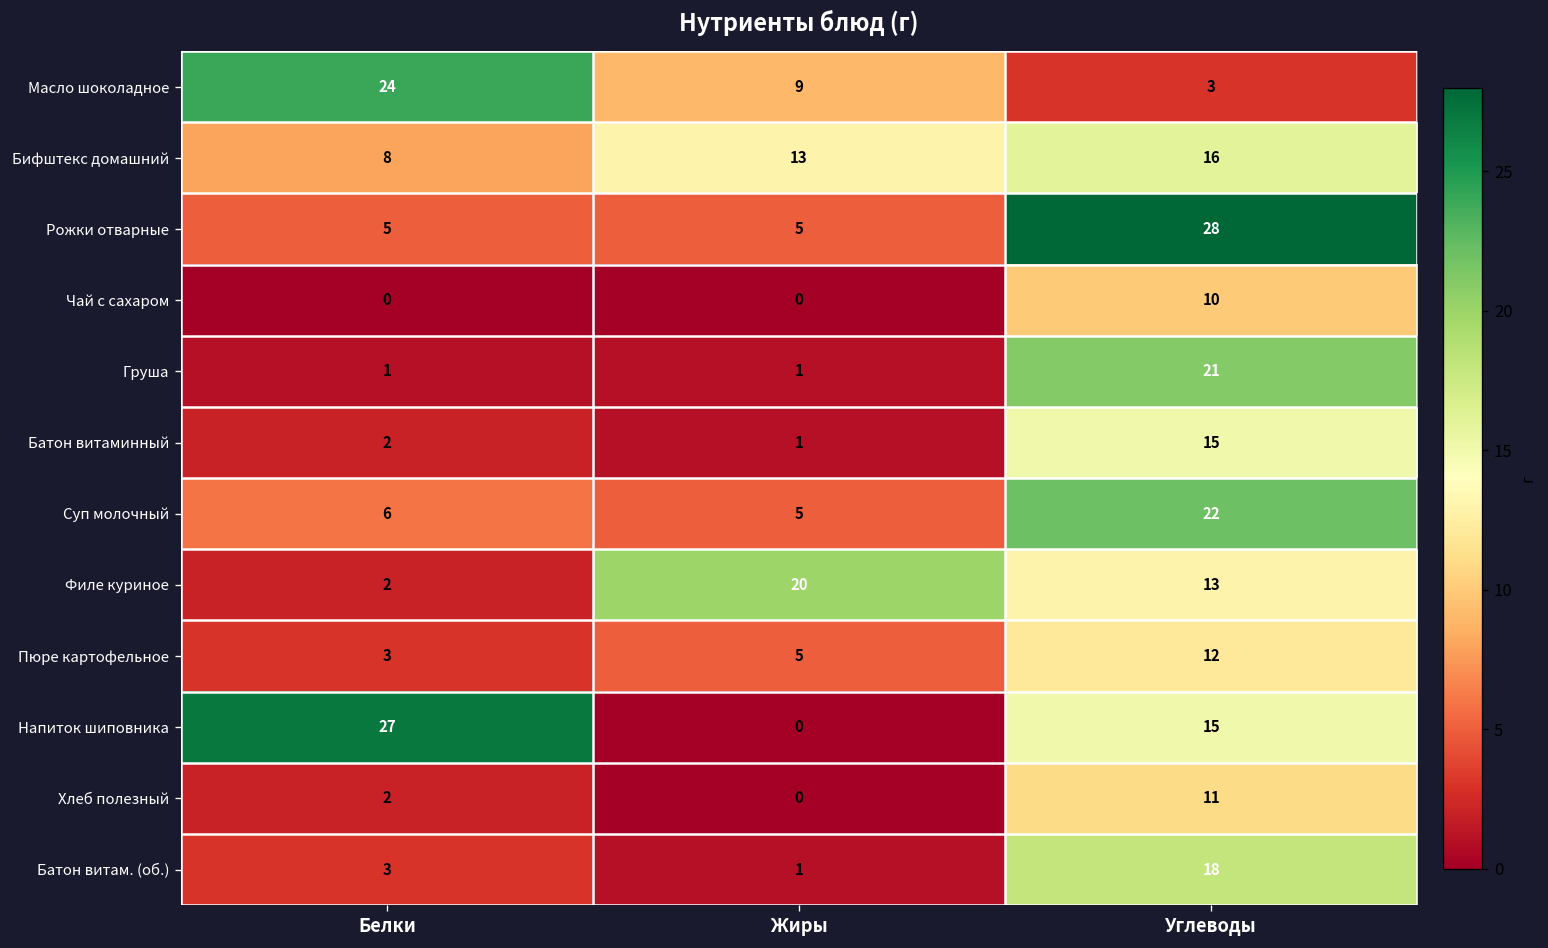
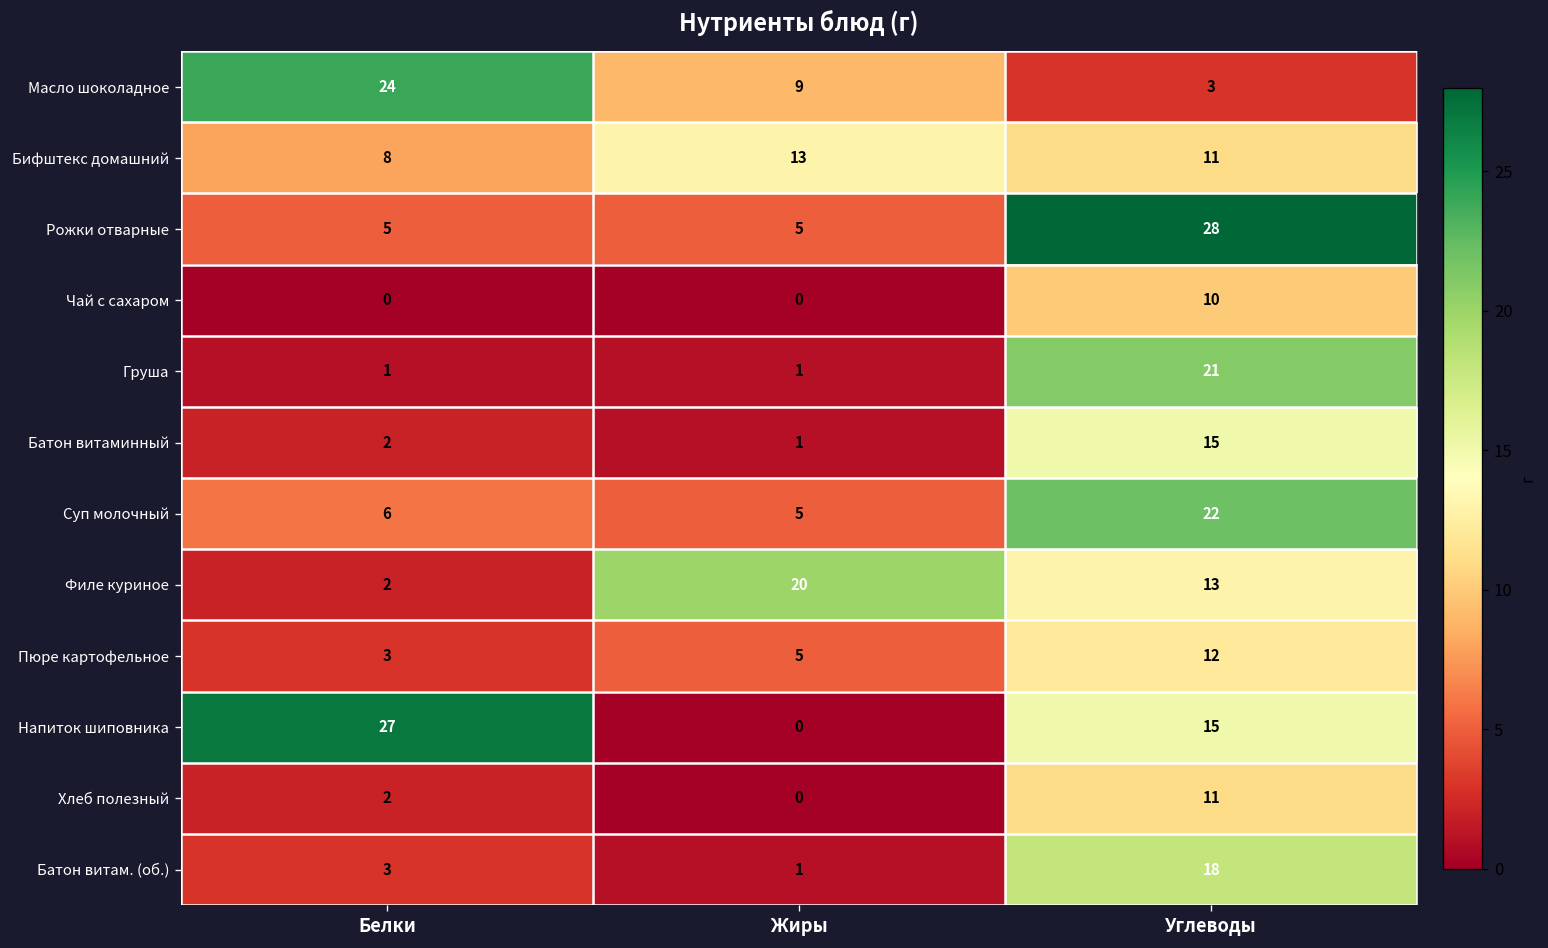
Бифштекс домашний, Углеводы: 16 -> 11
